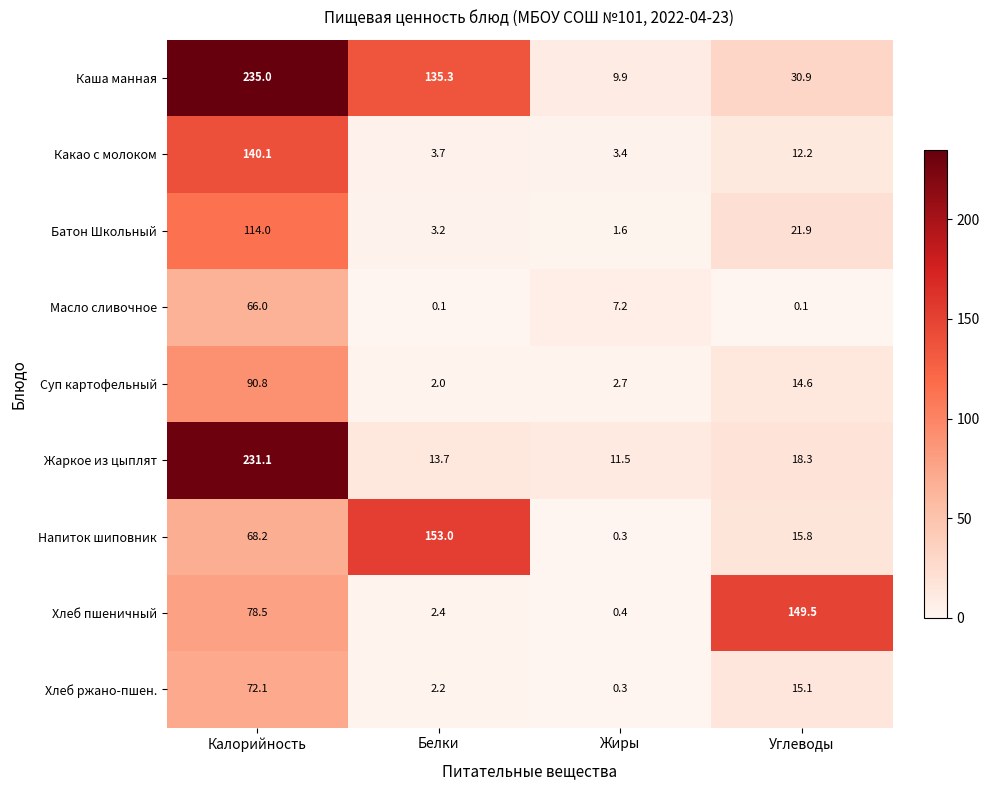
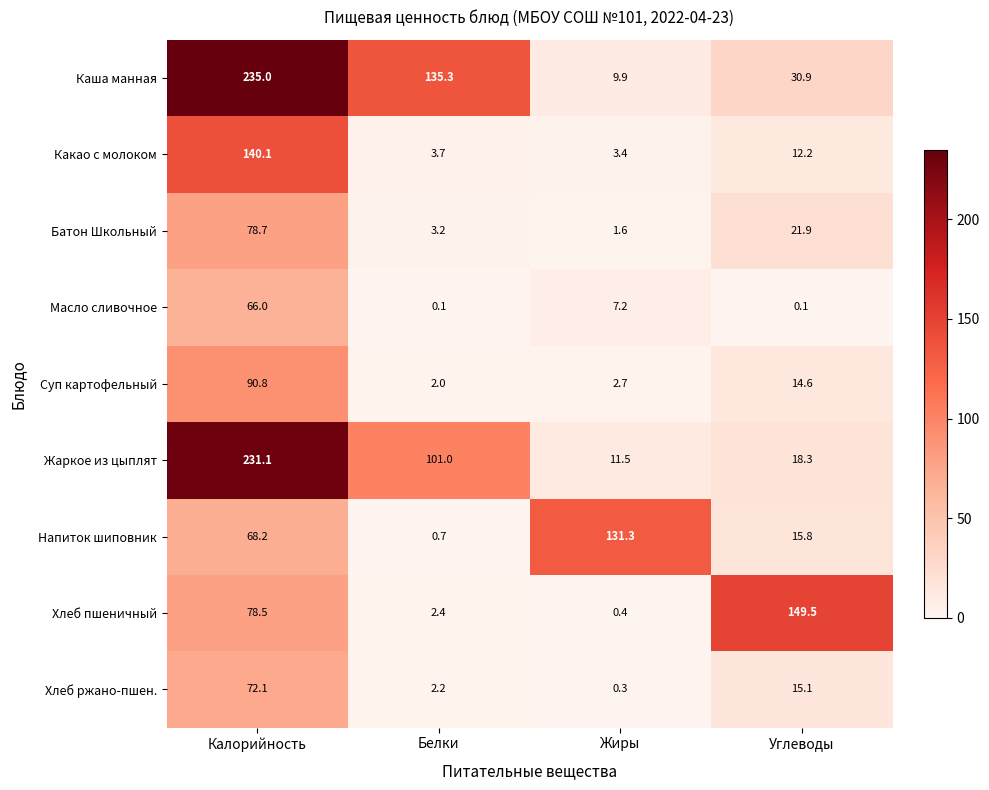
Батон Школьный, Калорийность: 114.0 -> 78.7
Жаркое из цыплят, Белки: 13.7 -> 101.0
Напиток шиповник, Белки: 153.0 -> 0.7
Напиток шиповник, Жиры: 0.3 -> 131.3
